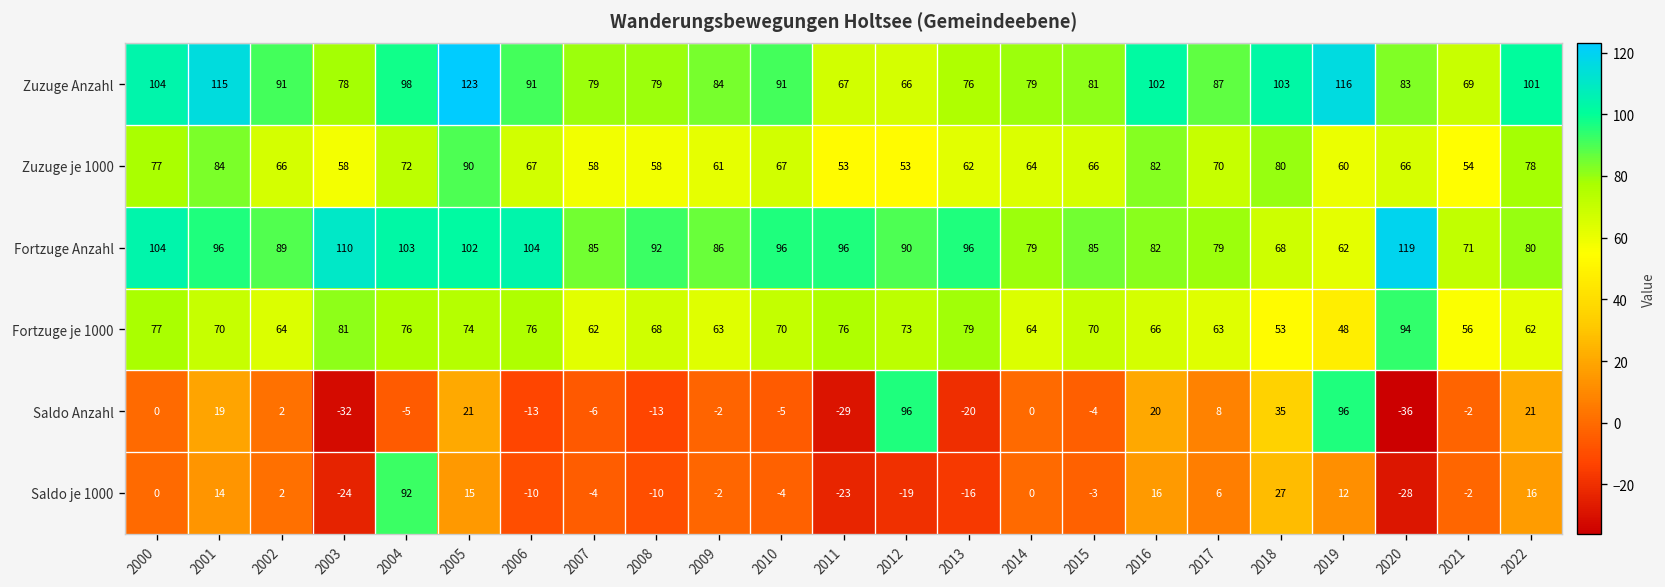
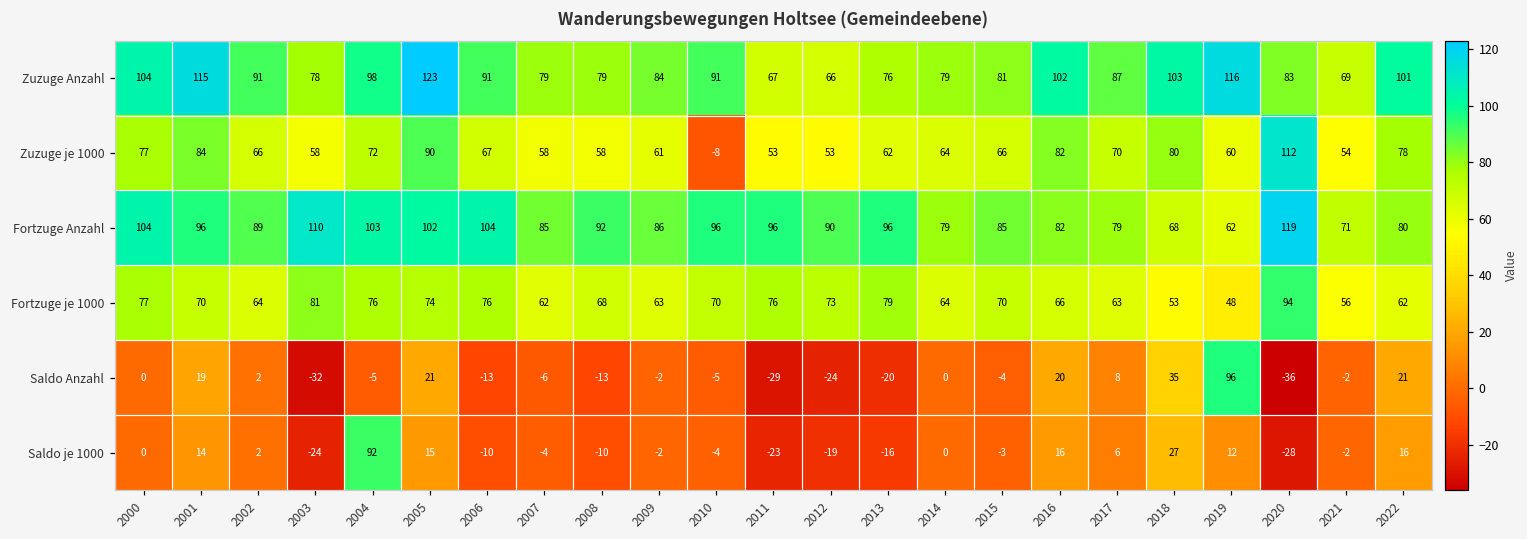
Zuzuge je 1000, 2010: 67 -> -8
Zuzuge je 1000, 2020: 66 -> 112
Saldo Anzahl, 2012: 96 -> -24
